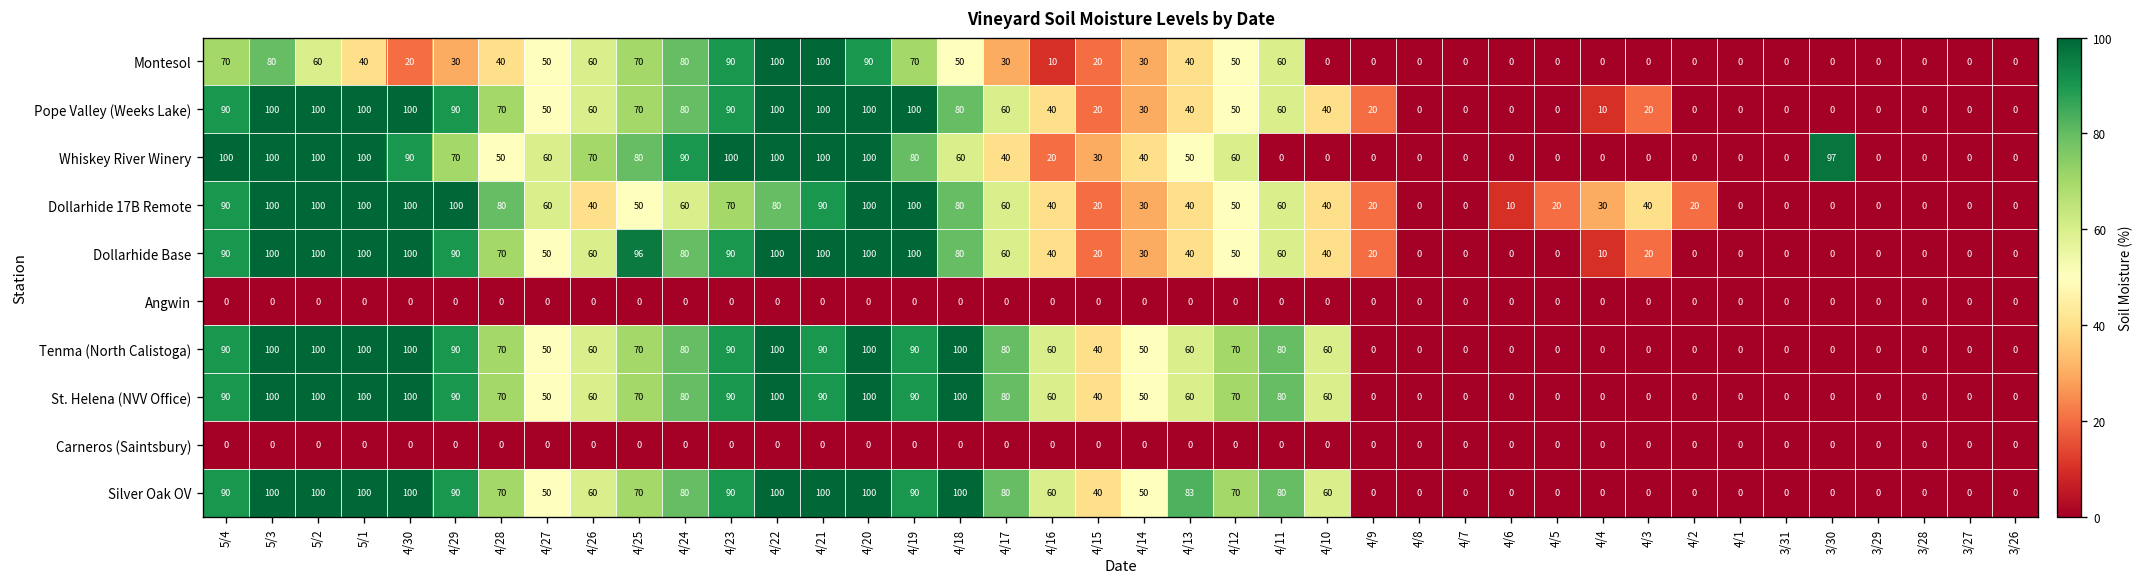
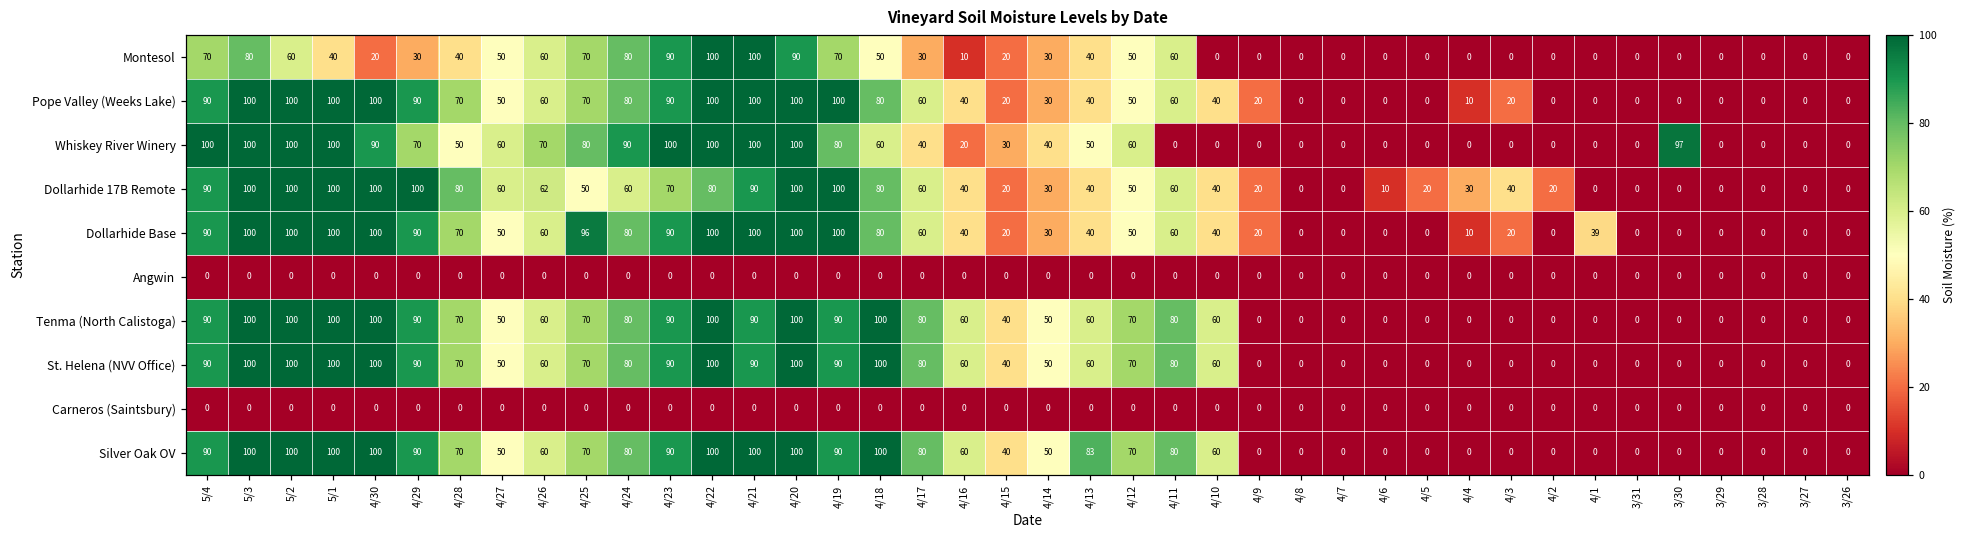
Dollarhide 17B Remote, 4/26: 40 -> 62
Dollarhide Base, 4/1: 0 -> 39
